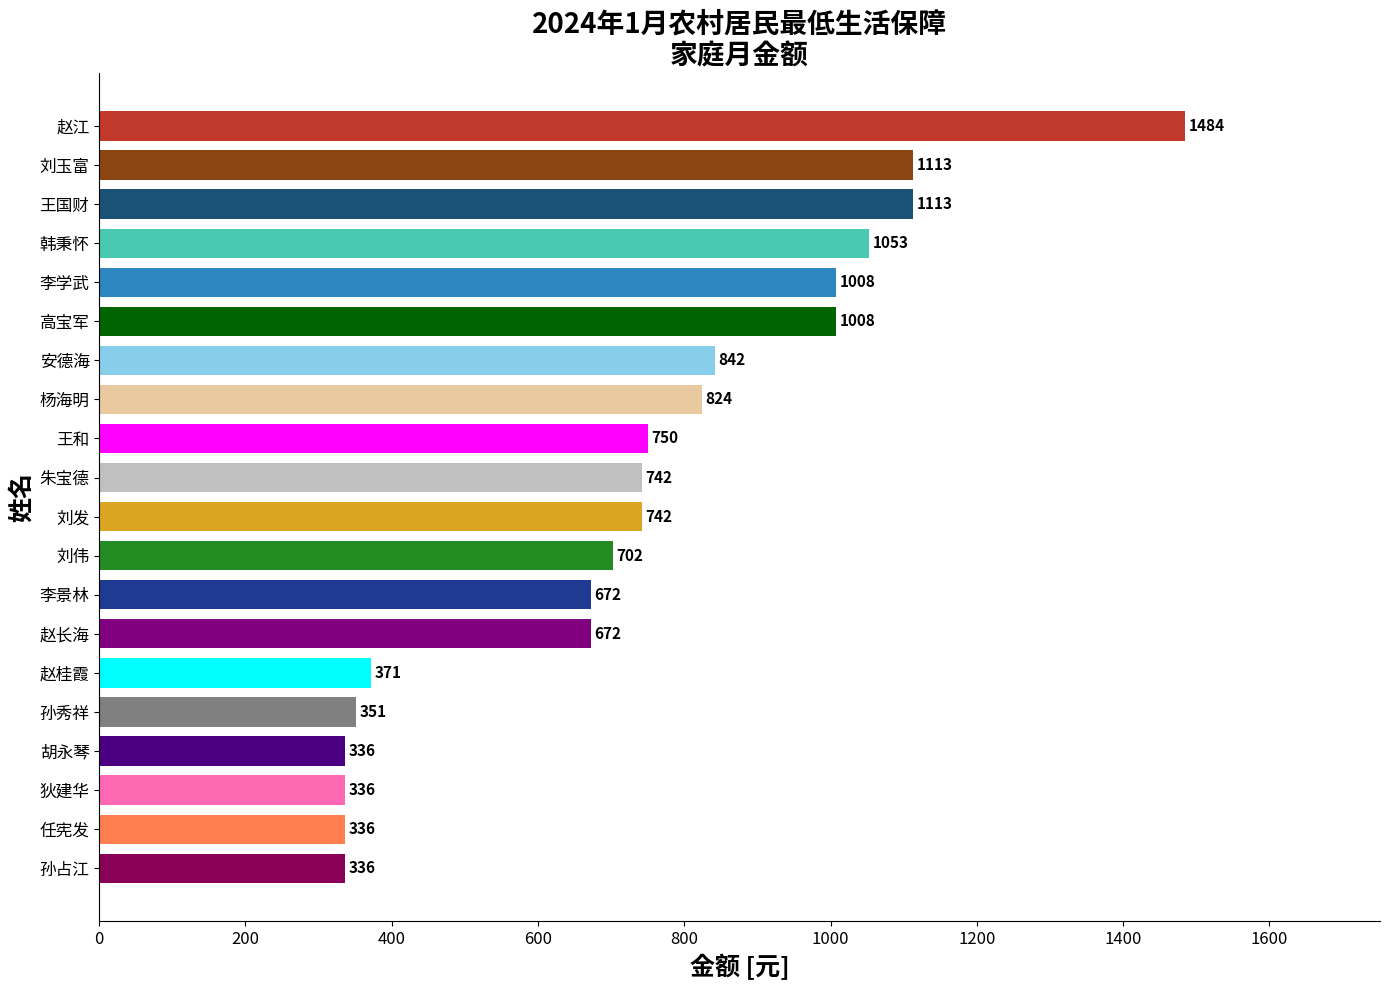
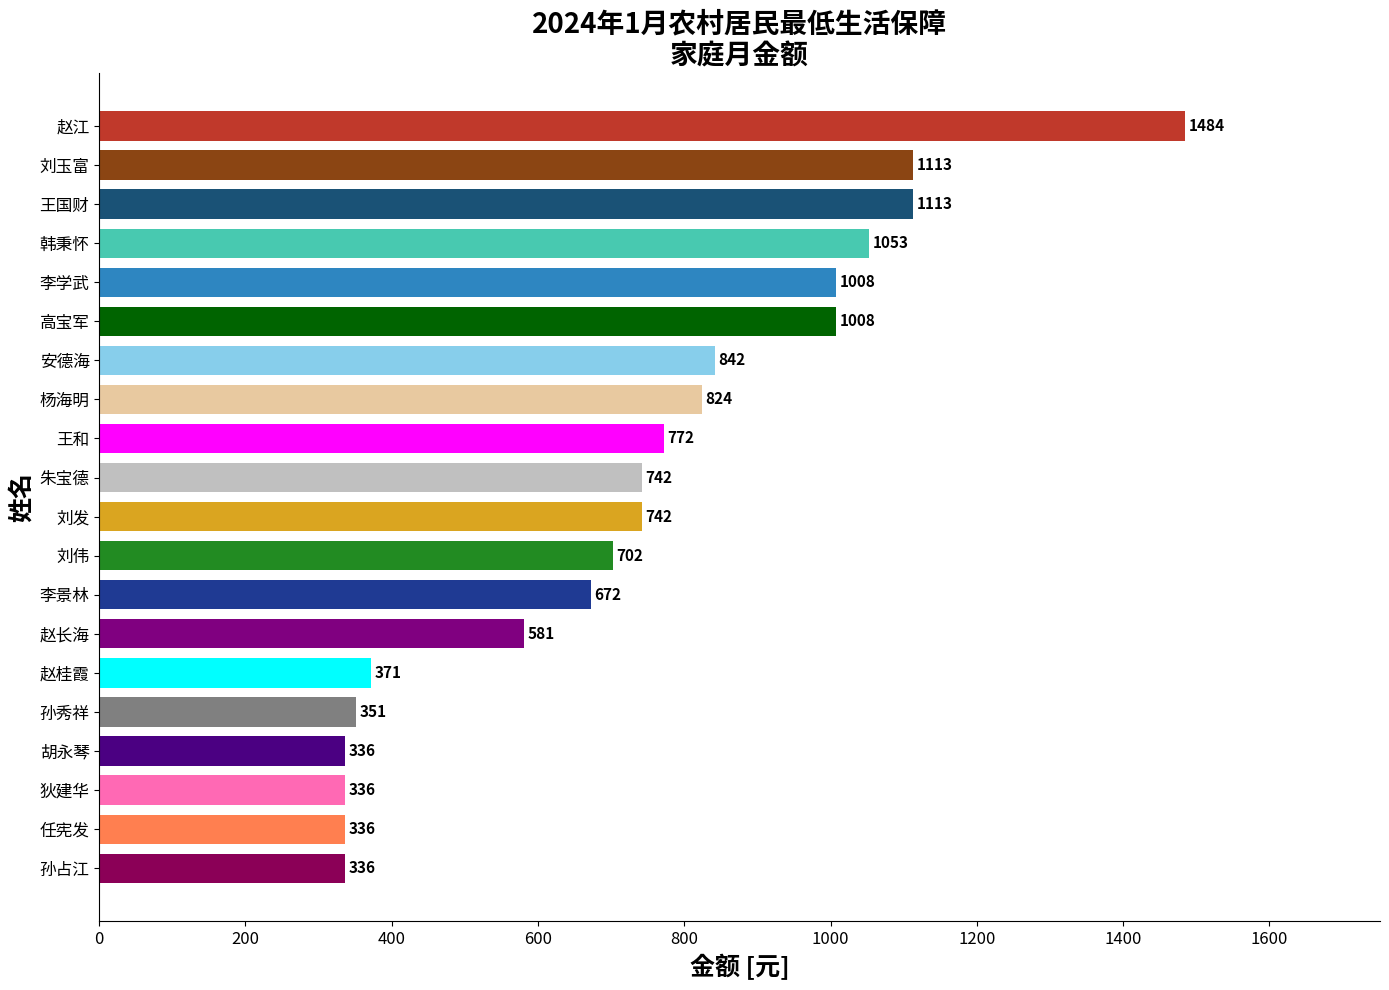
王和: 750 -> 772
赵长海: 672 -> 581
